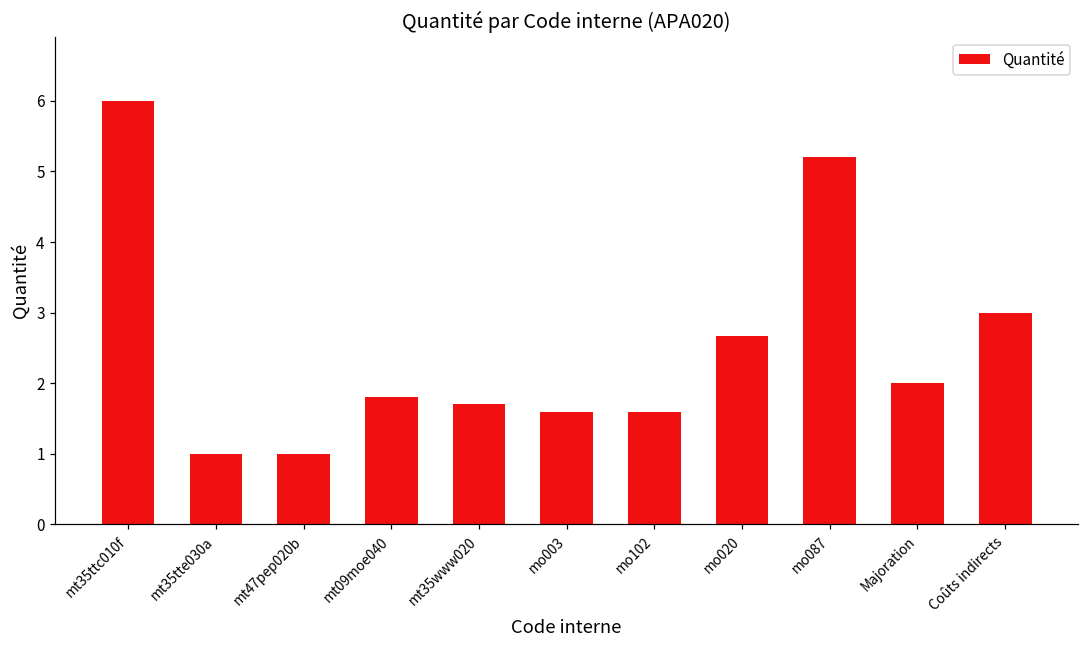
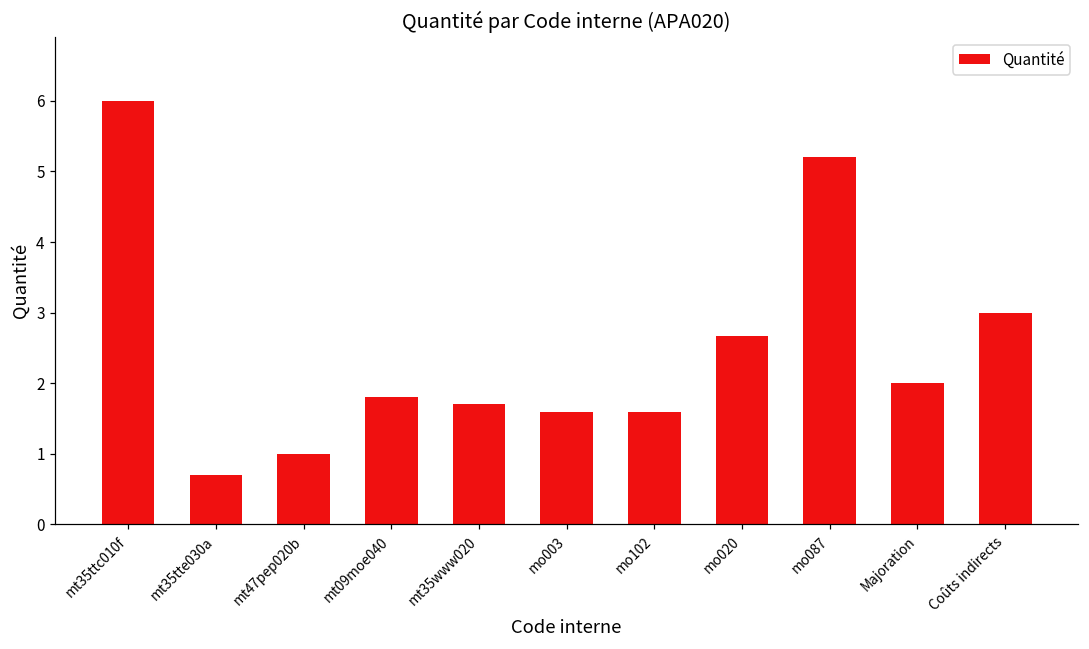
mt35tte030a: 1.0 -> 0.7
